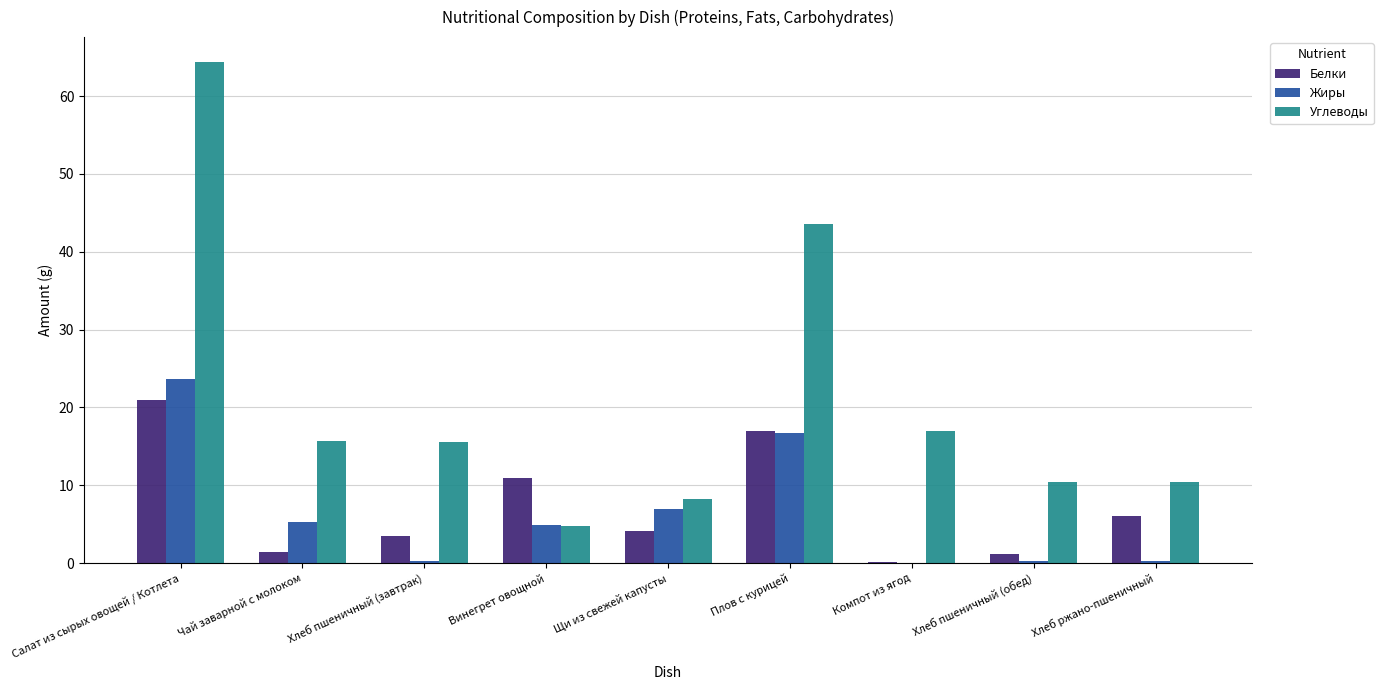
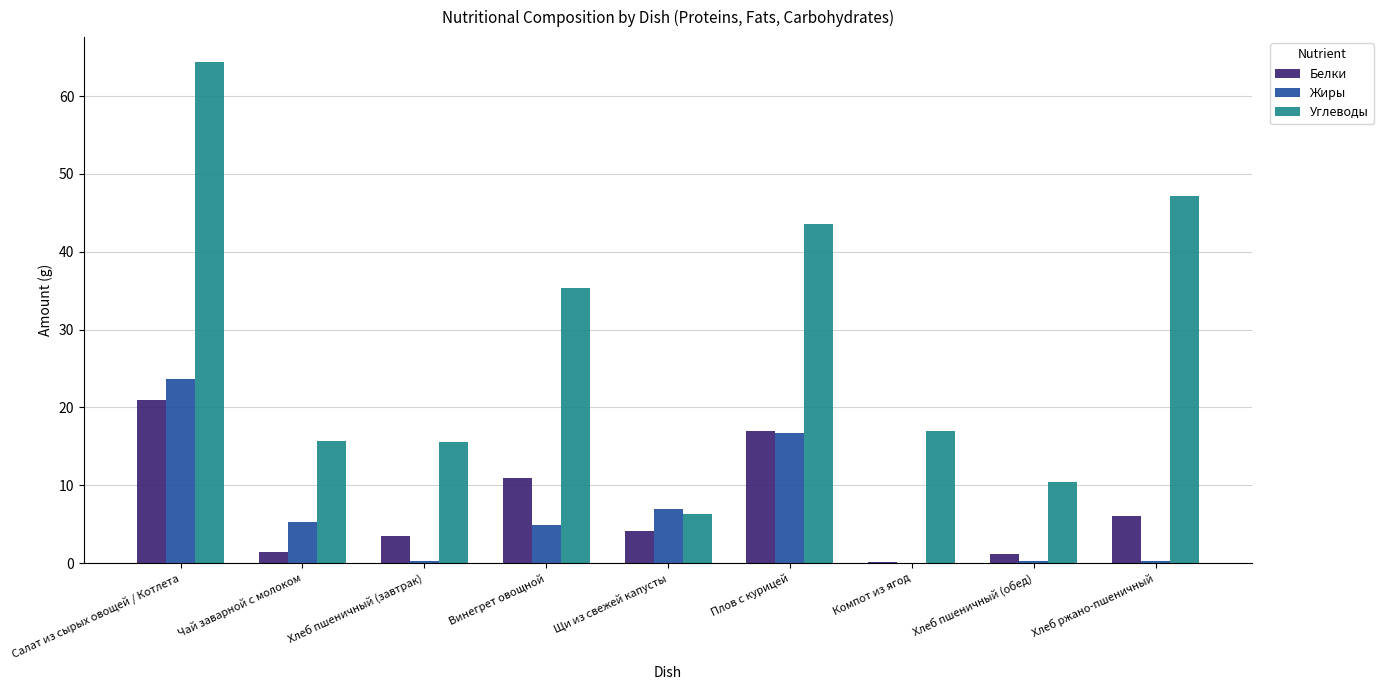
Углеводы, Винегрет овощной: 5 -> 35
Углеводы, Щи из свежей капусты: 8 -> 6
Углеводы, Хлеб ржано-пшеничный: 10 -> 47
